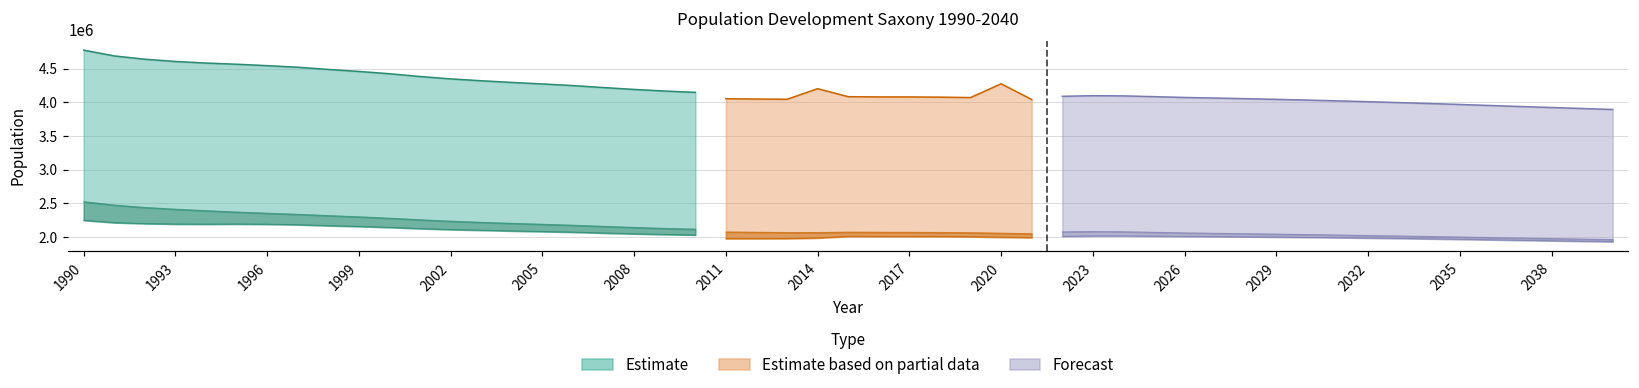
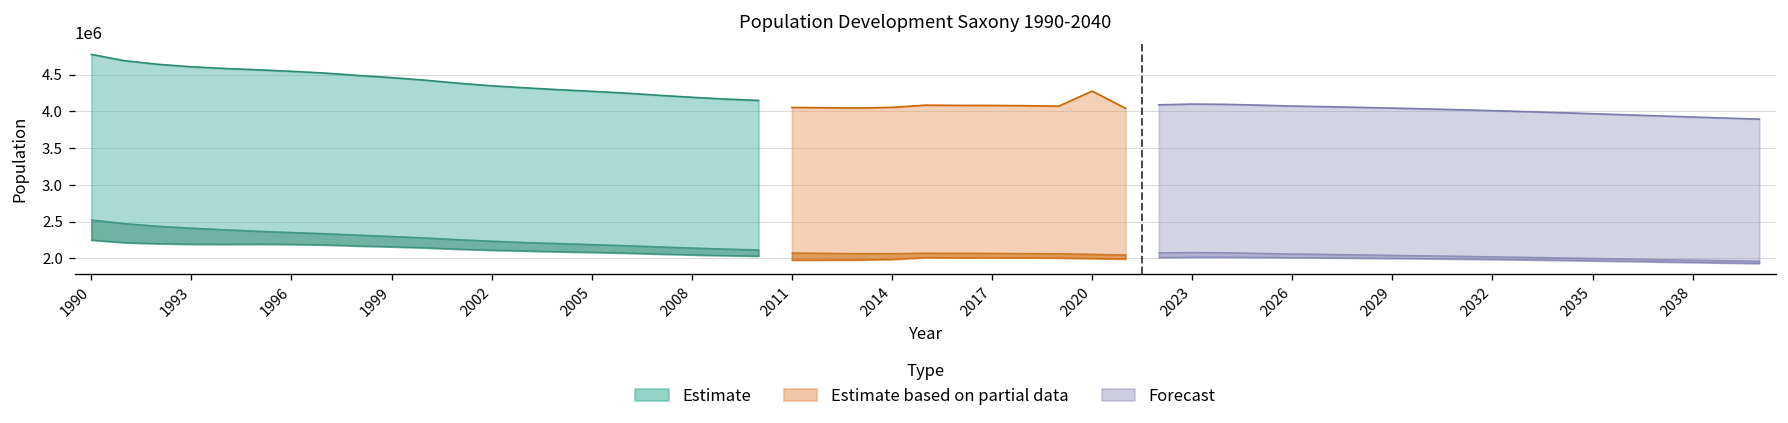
Estimate based on partial data, 2014: 4200000 -> 4100000
